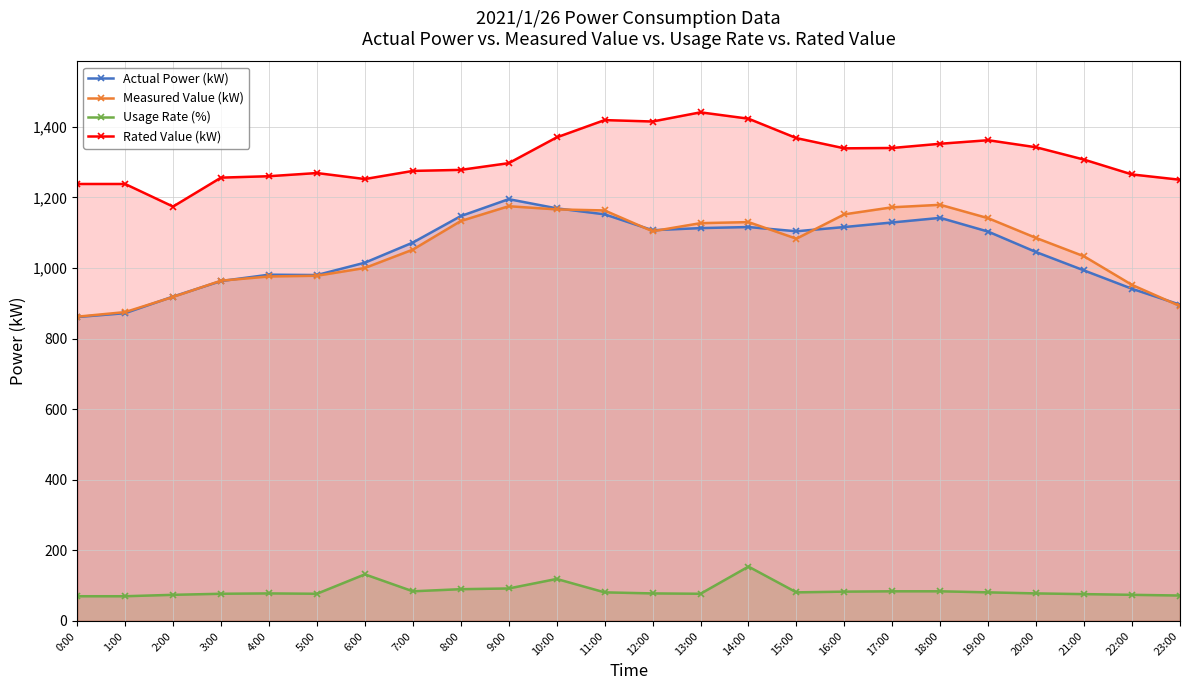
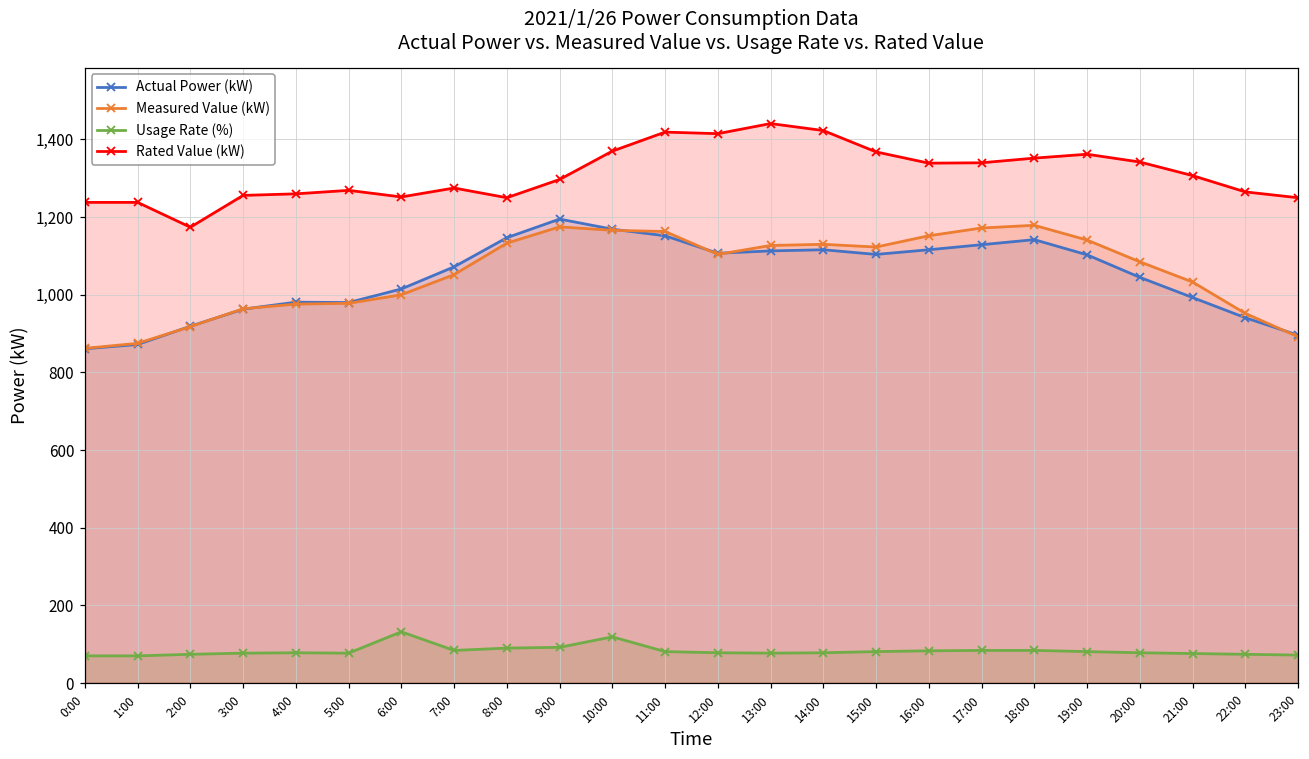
Rated Value (kW), 8:00: 1,280 -> 1,250
Usage Rate (%), 14:00: 150 -> 80
Measured Value (kW), 15:00: 1,080 -> 1,120
